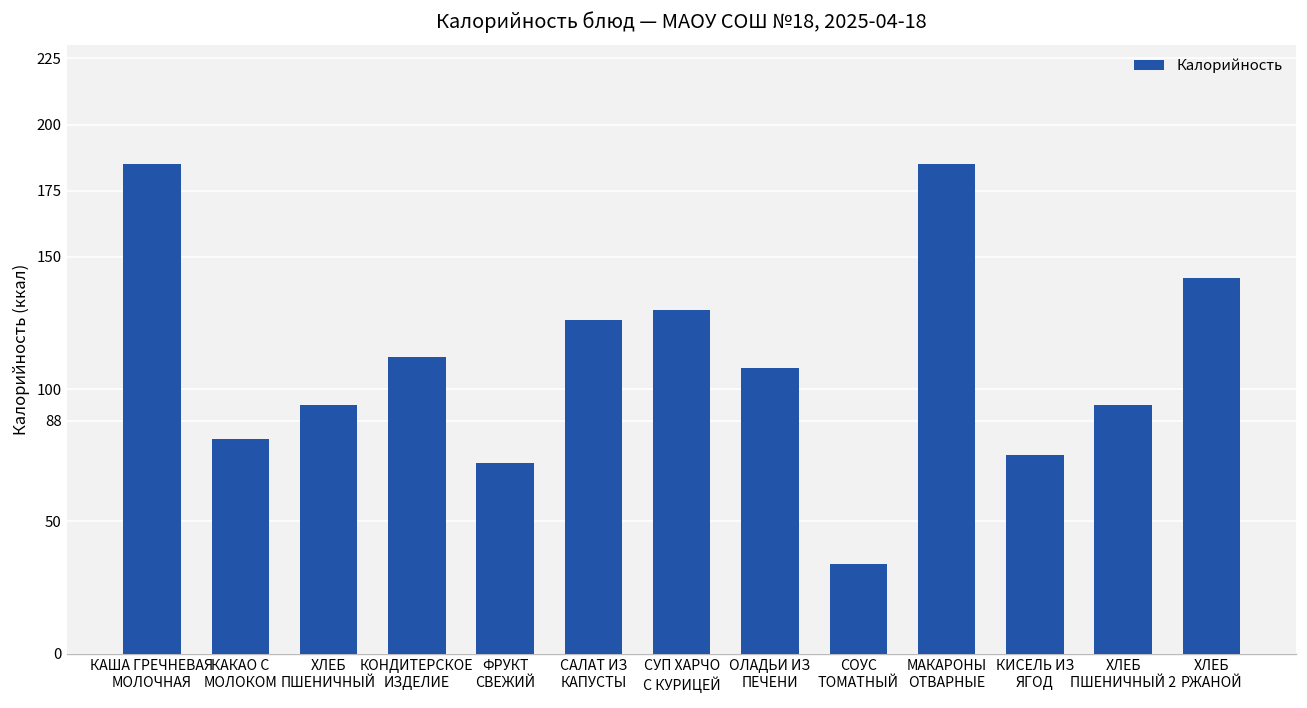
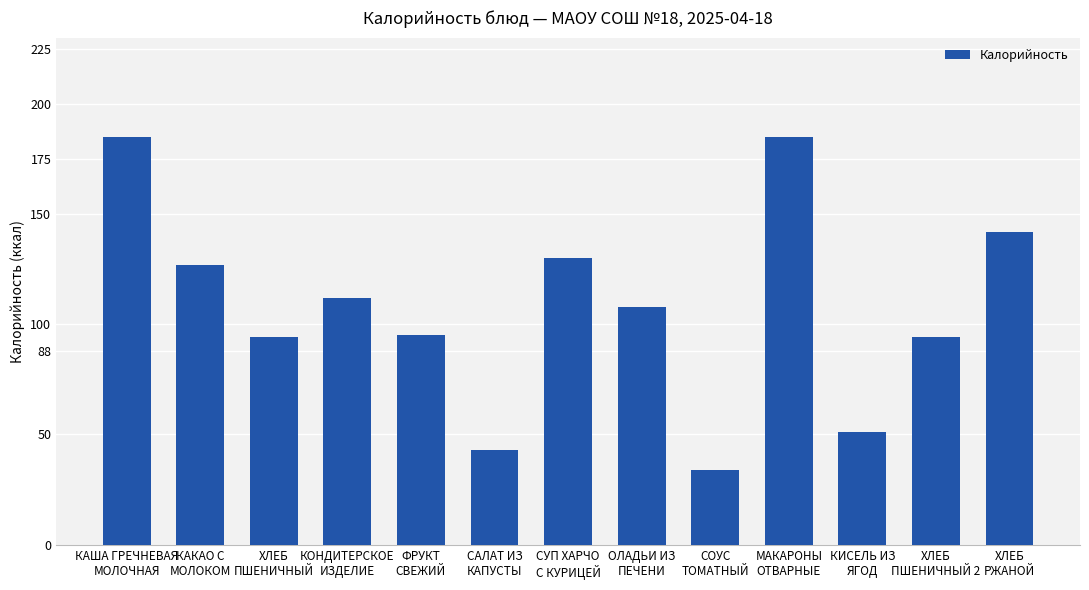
КАКАО С МОЛОКОМ: 81 -> 127
ФРУКТ СВЕЖИЙ: 72 -> 95
САЛАТ ИЗ КАПУСТЫ: 126 -> 43
КИСЕЛЬ ИЗ ЯГОД: 75 -> 51
